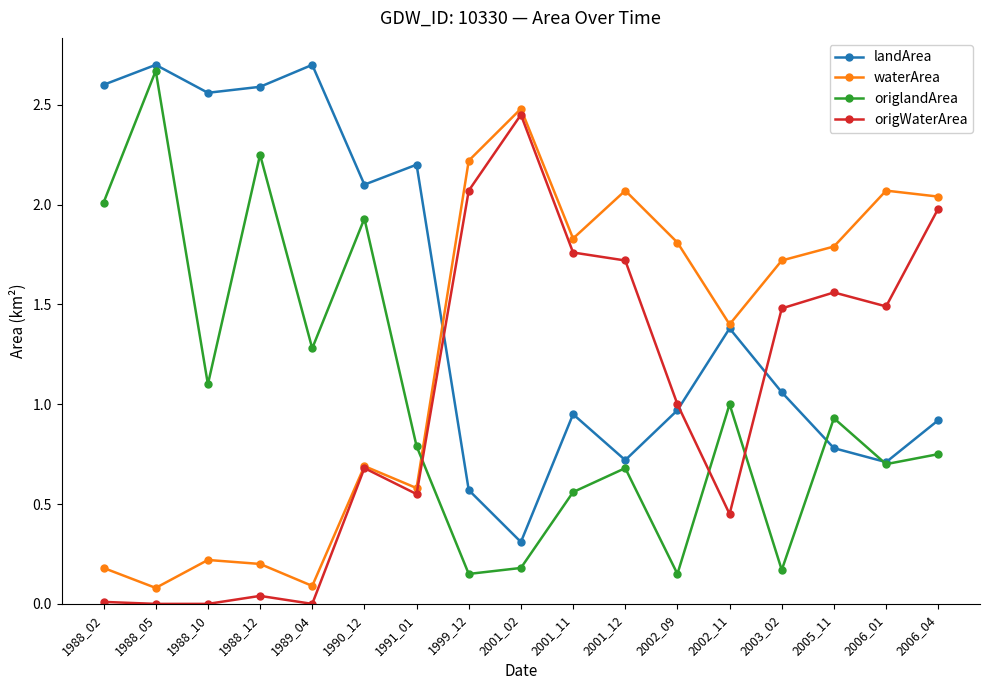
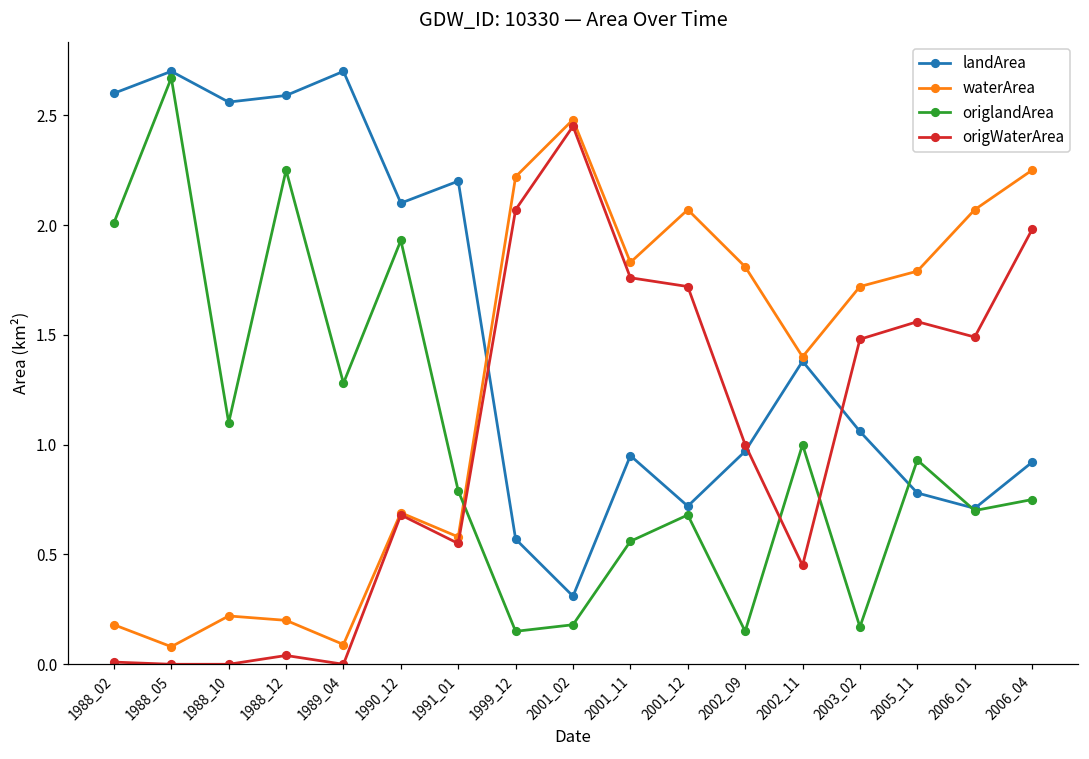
waterArea, 2006_04: 2.04 -> 2.25
